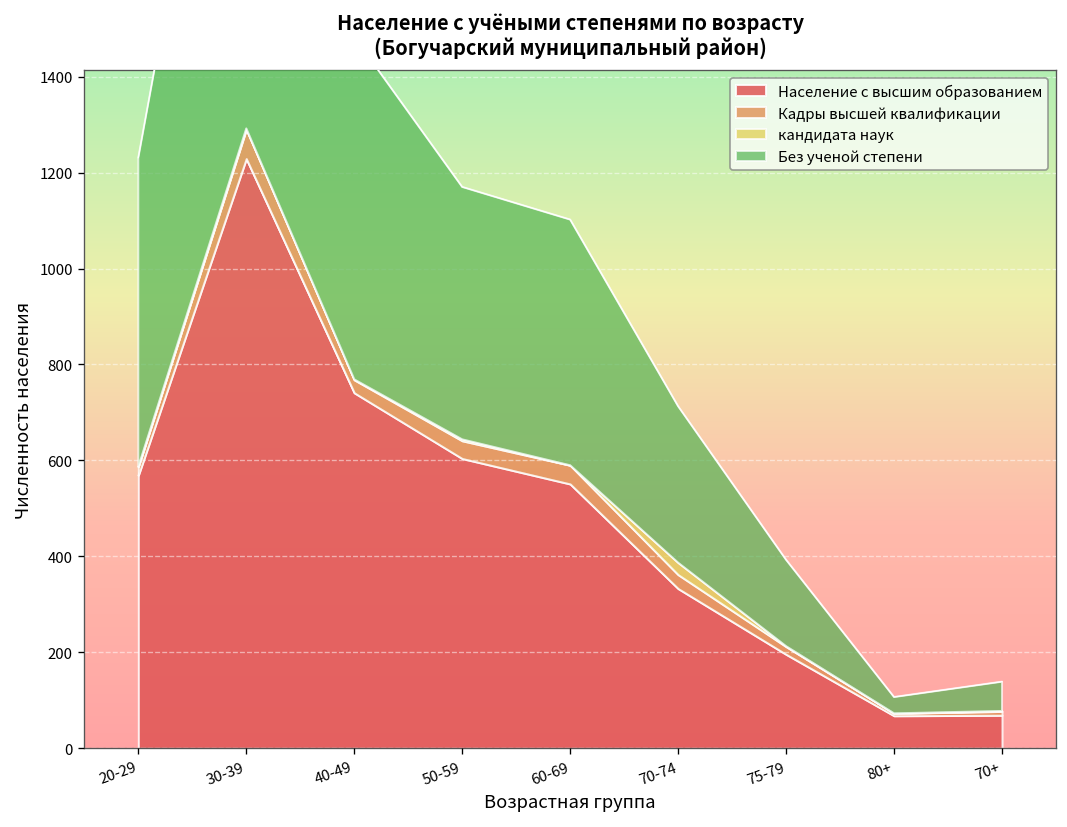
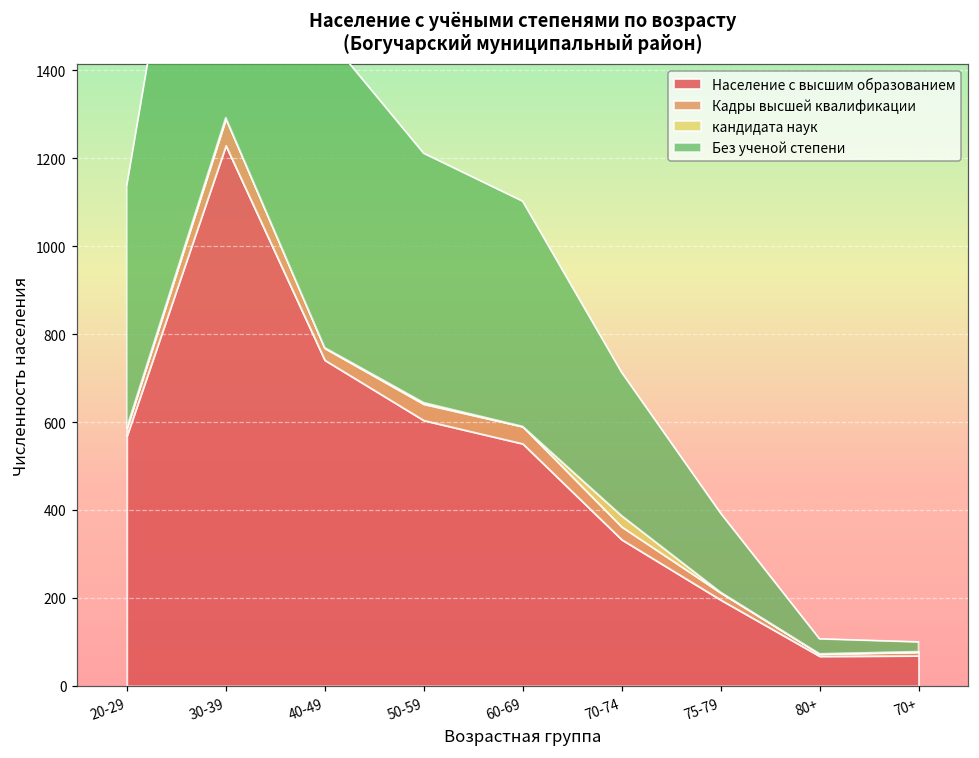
Без ученой степени, 20-29: 640 -> 550
Без ученой степени, 50-59: 530 -> 570
Без ученой степени, 70+: 60 -> 20
